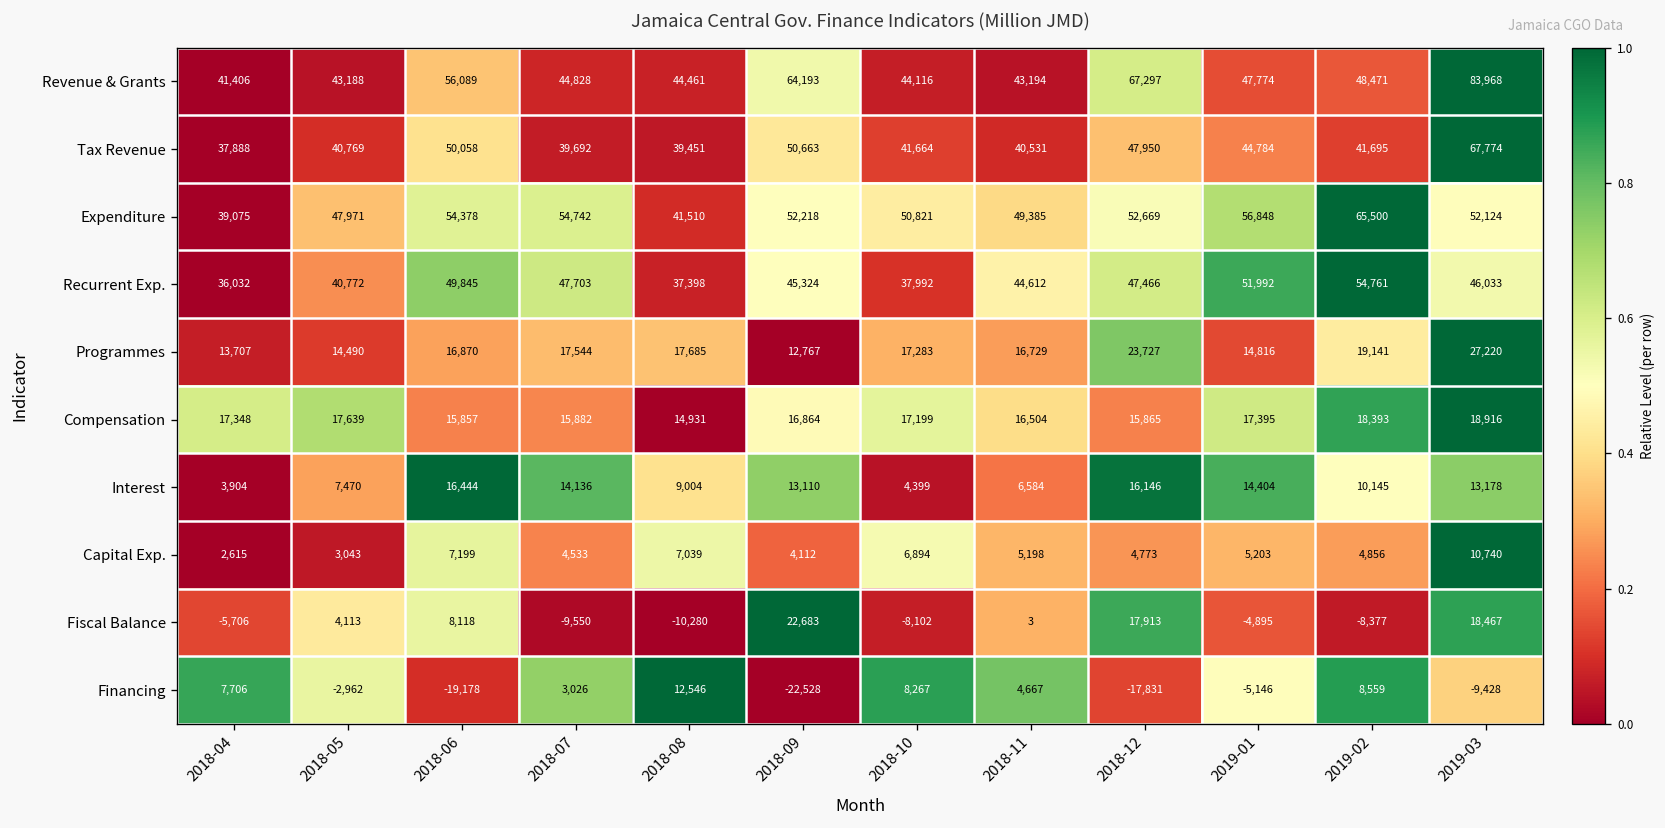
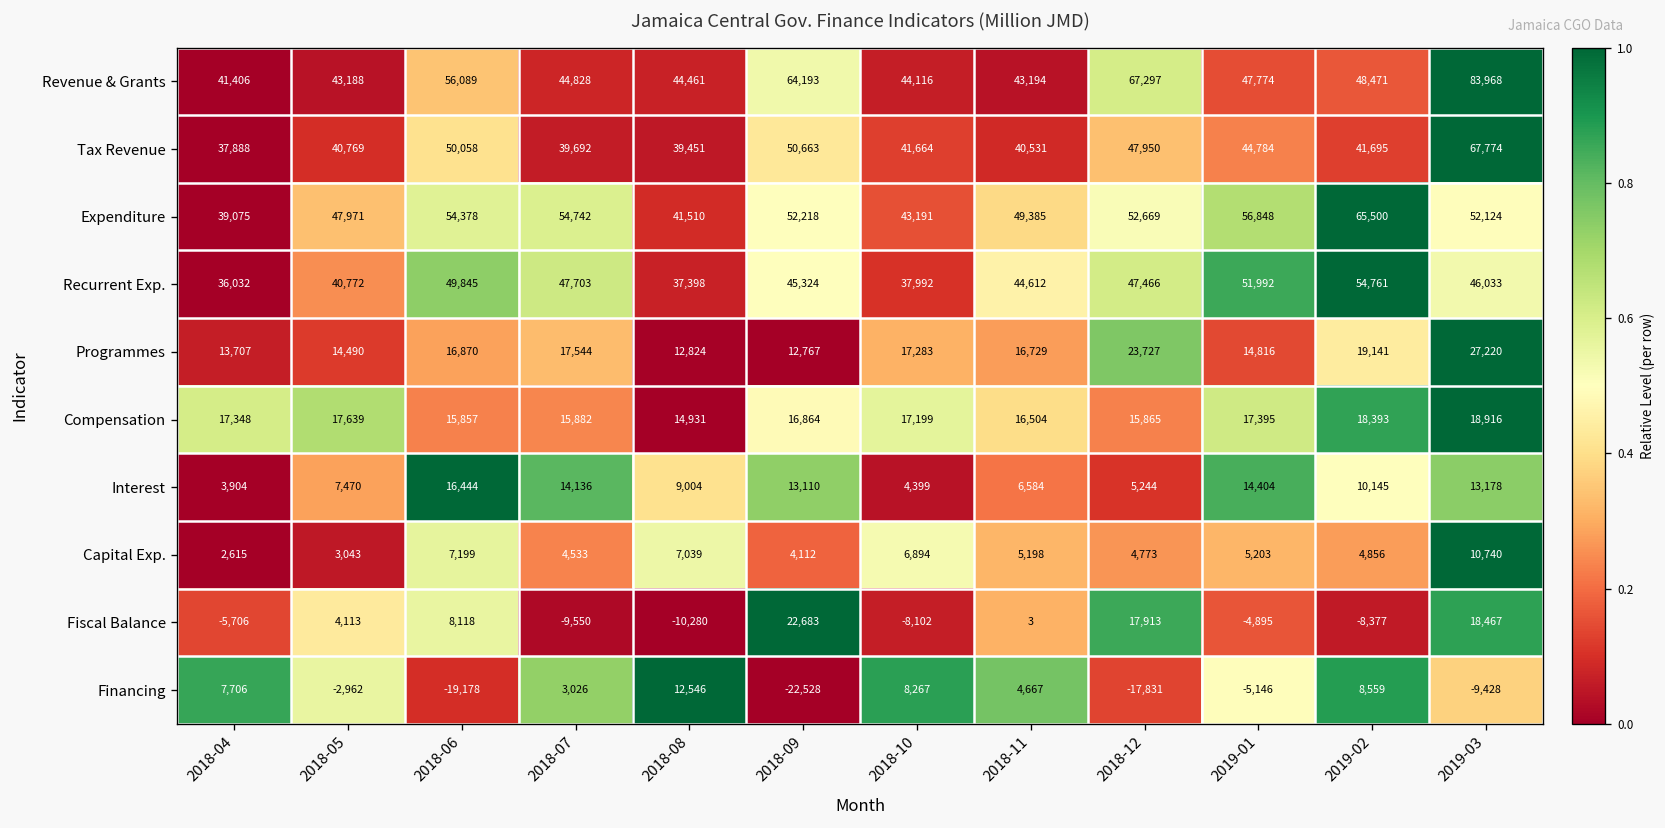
Expenditure, 2018-10: 50,821 -> 43,191
Programmes, 2018-08: 17,685 -> 12,824
Interest, 2018-12: 16,146 -> 5,244
